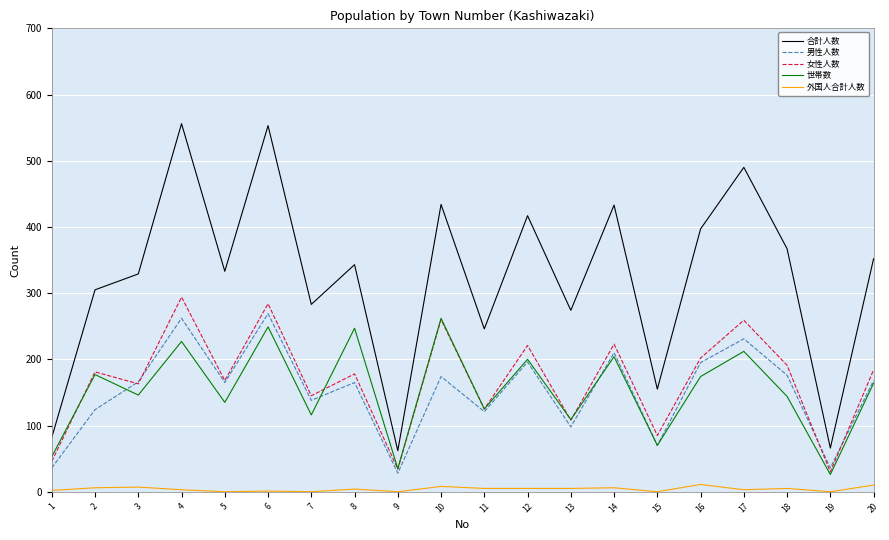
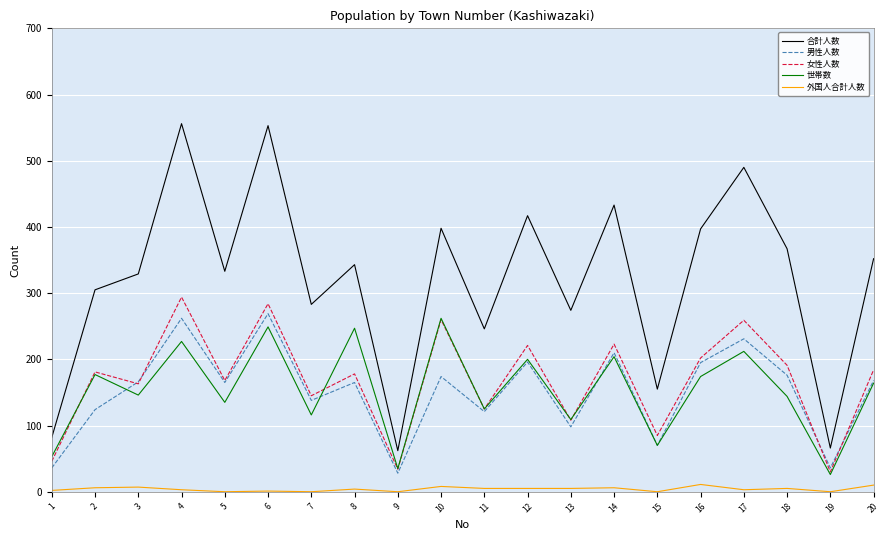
合計人数, 10: 430 -> 400
